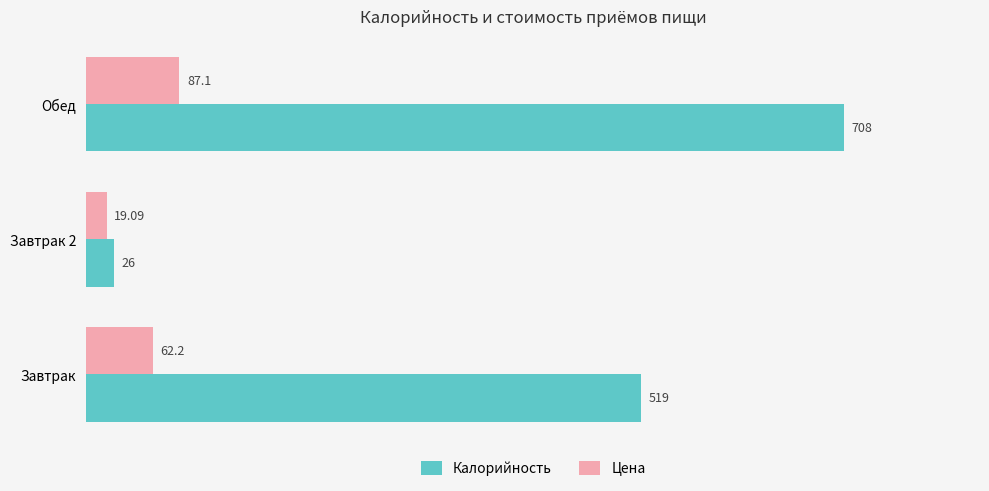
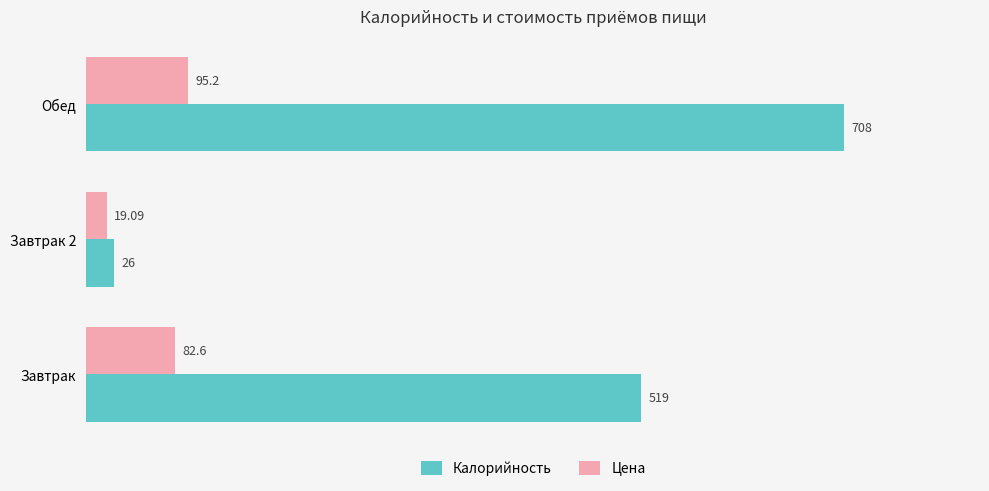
Цена, Обед: 87.1 -> 95.2
Цена, Завтрак: 62.2 -> 82.6
